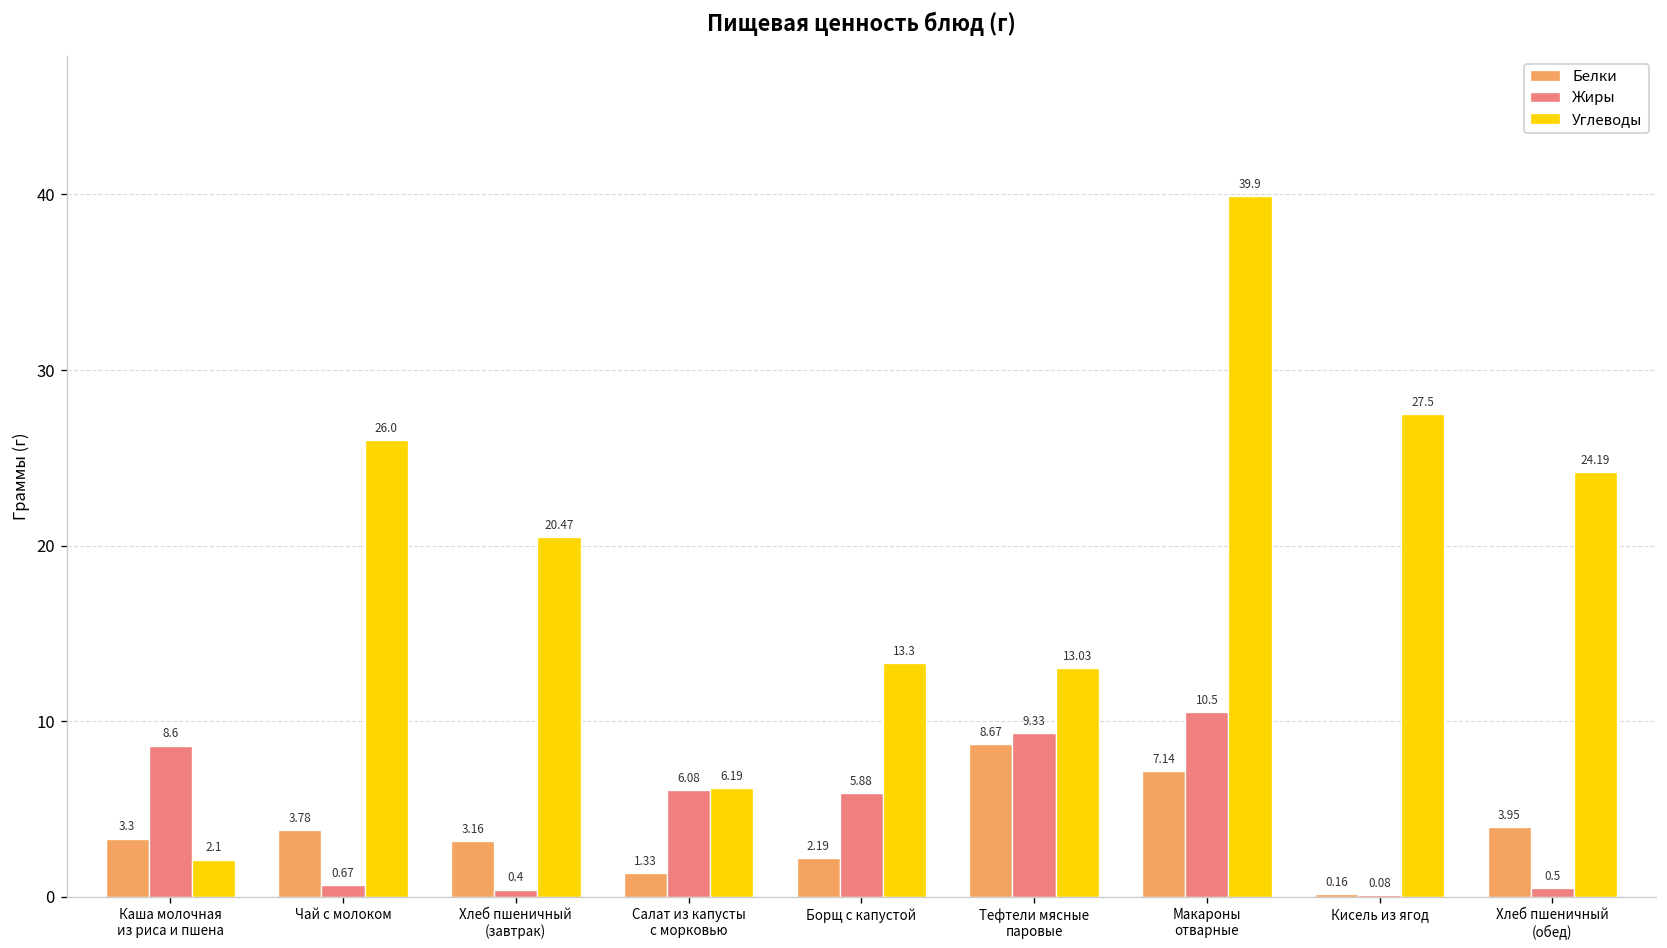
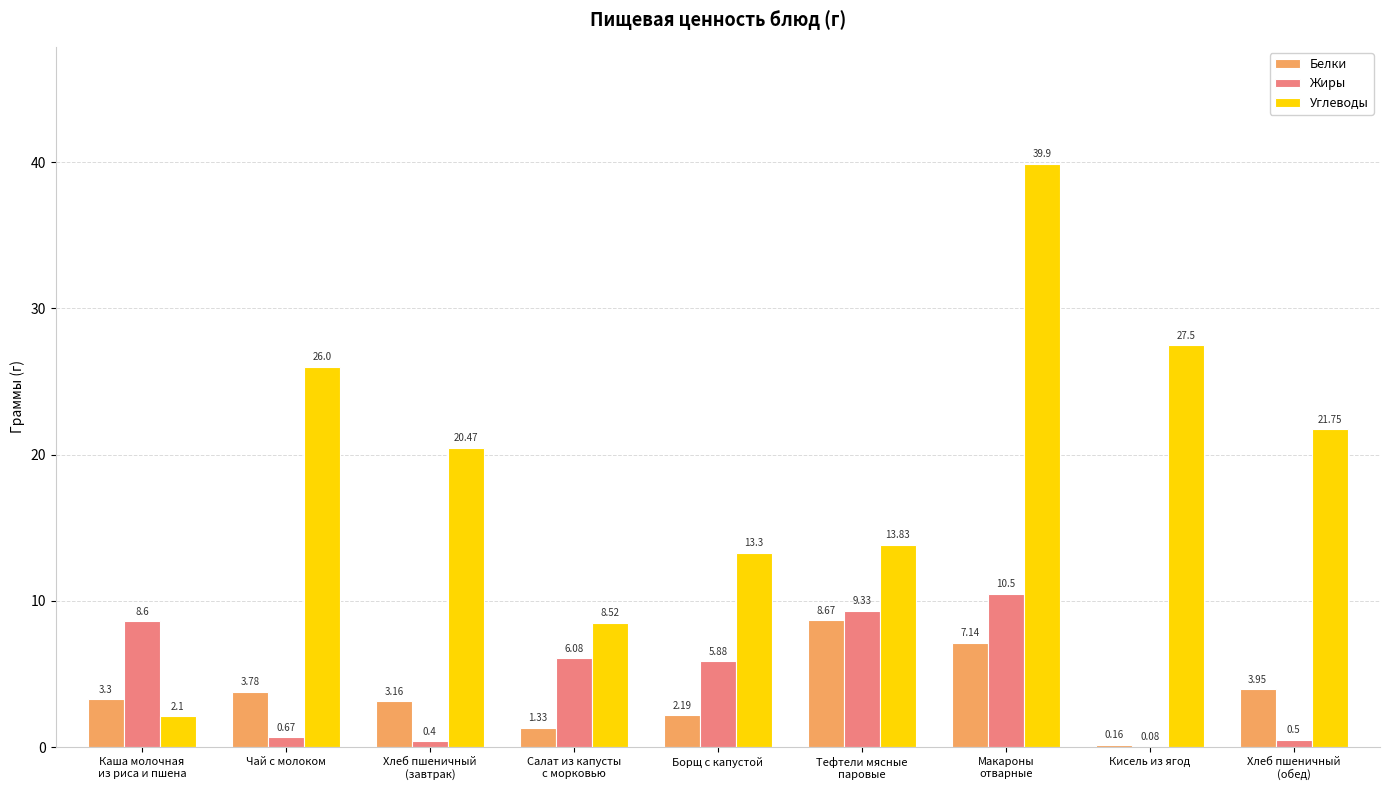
Углеводы, Салат из капусты с морковью: 6.19 -> 8.52
Углеводы, Тефтели мясные паровые: 13.03 -> 13.83
Углеводы, Хлеб пшеничный (обед): 24.19 -> 21.75
